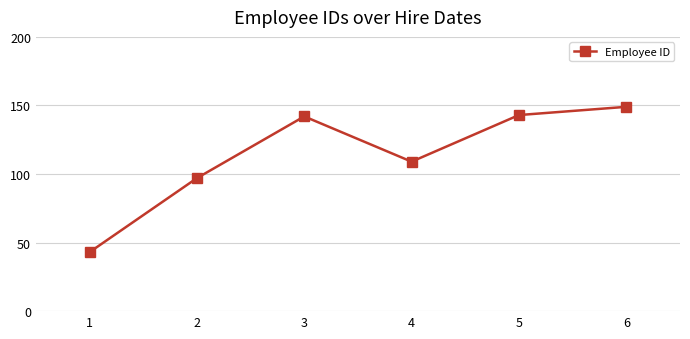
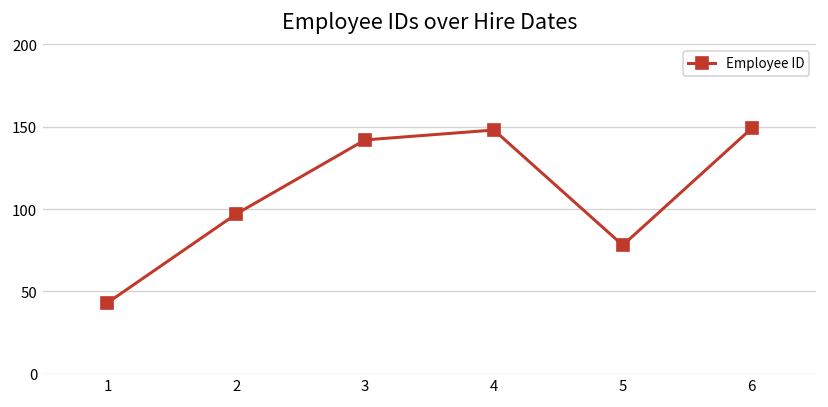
4: 109 -> 148
5: 143 -> 78
